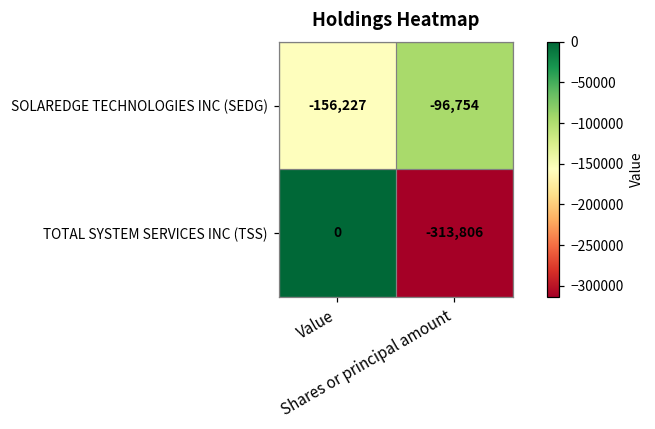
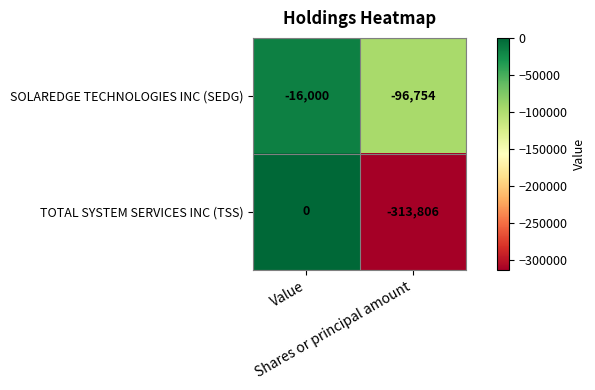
SOLAREDGE TECHNOLOGIES INC (SEDG), Value: -156,227 -> -16,000
